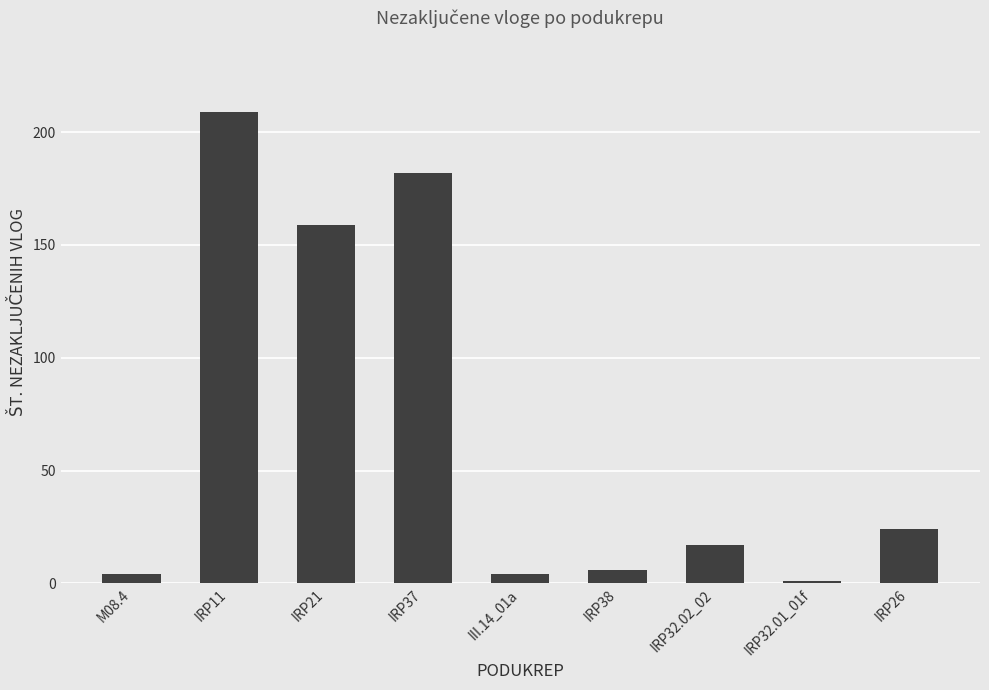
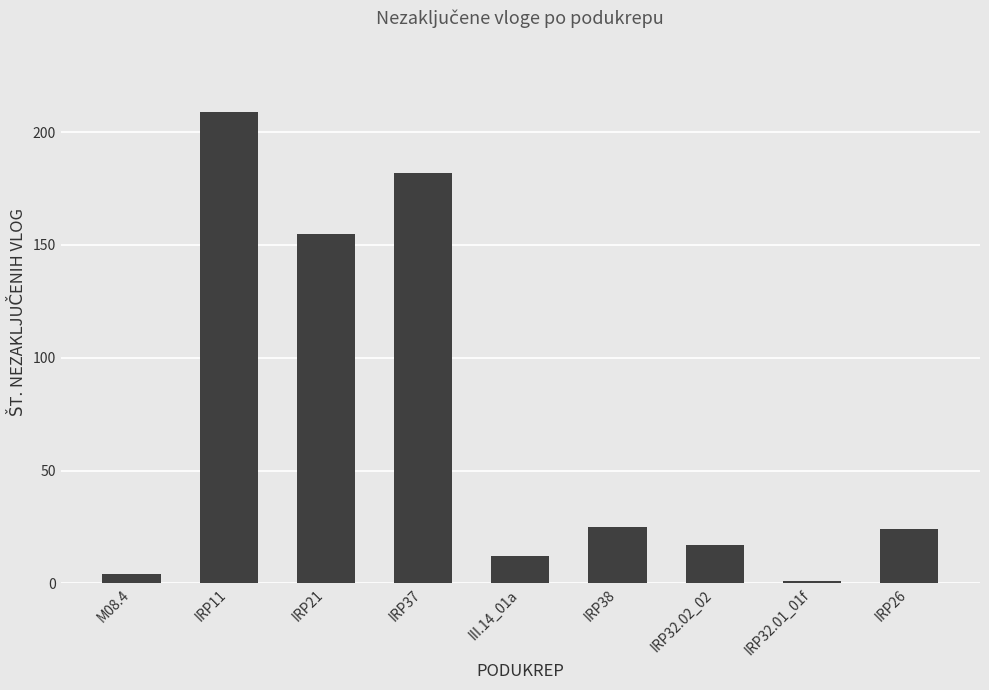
IRP21: 159 -> 155
III.14_01a: 4 -> 12
IRP38: 6 -> 25
